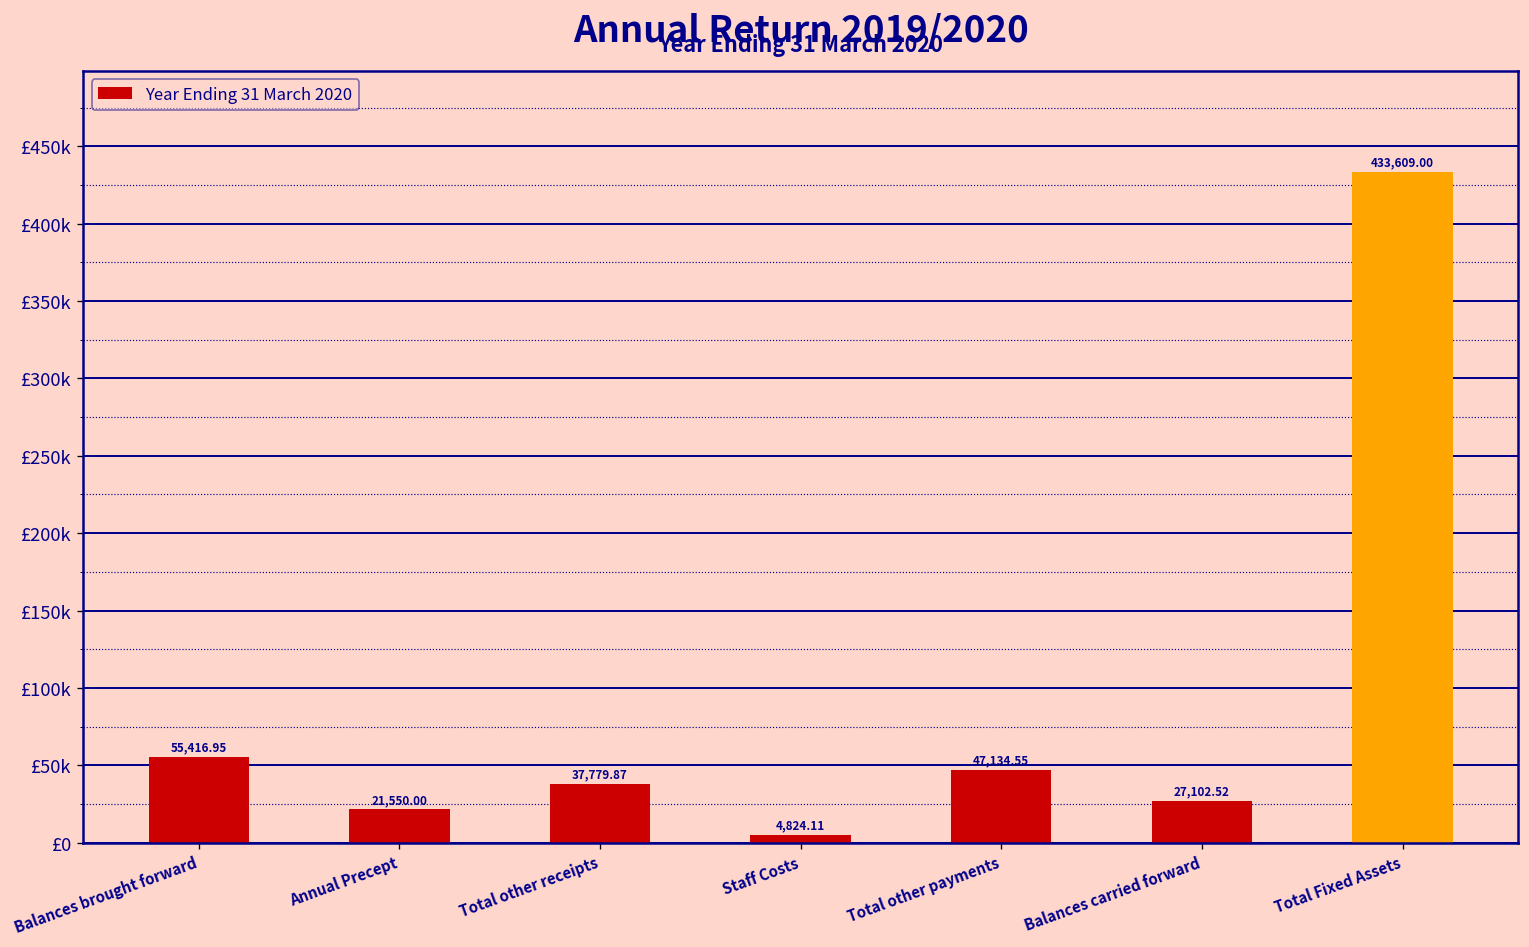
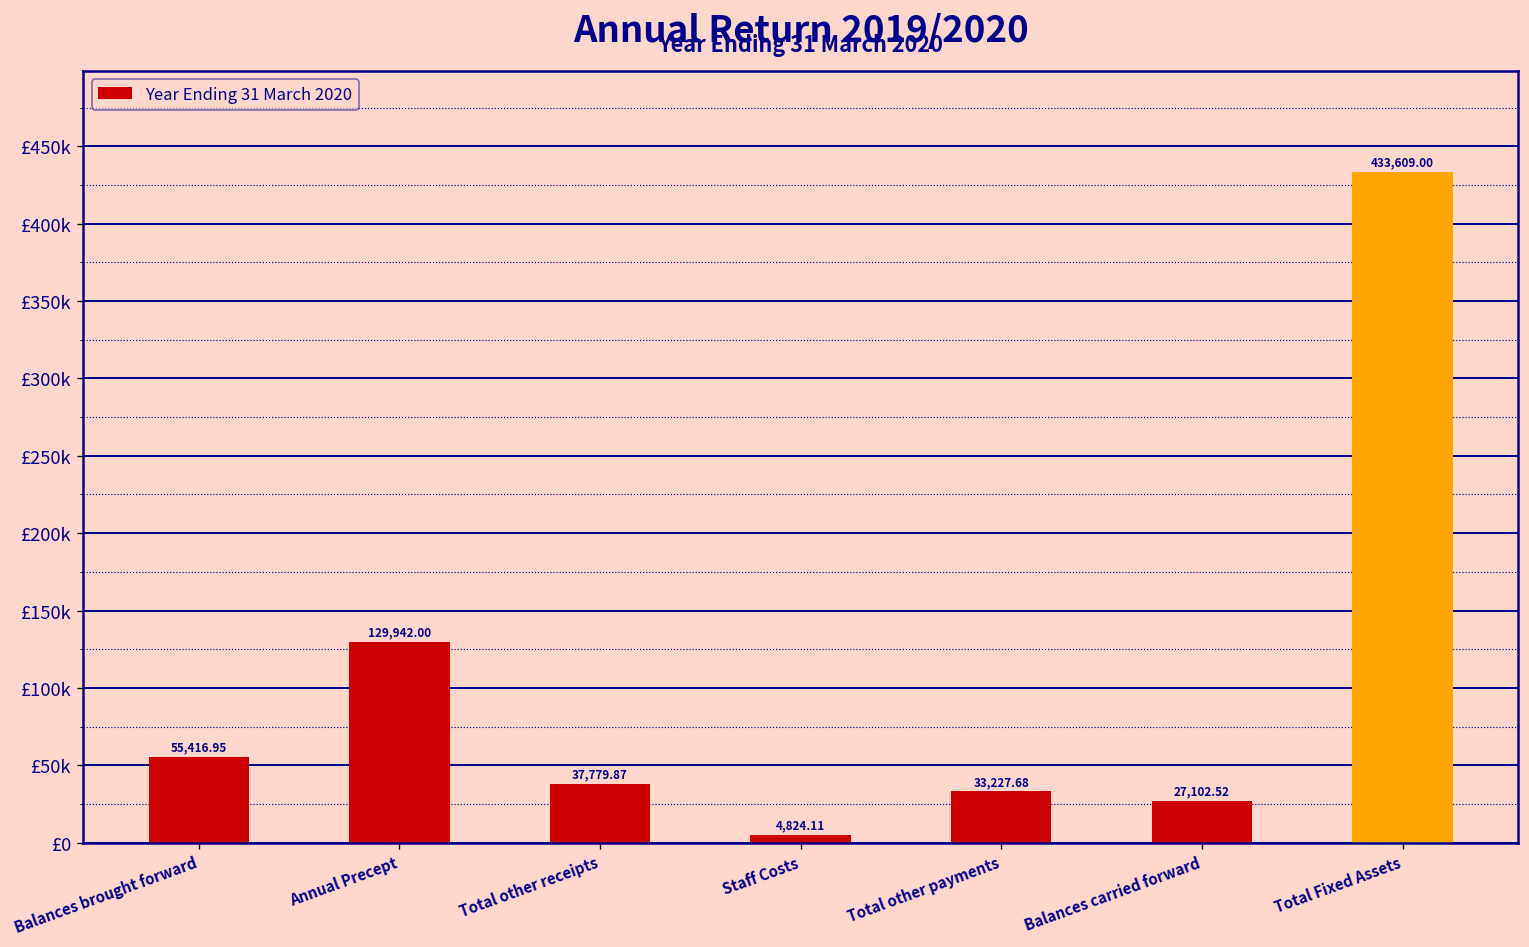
Annual Precept: 21,550.00 -> 129,942.00
Total other payments: 47,134.55 -> 33,227.68
